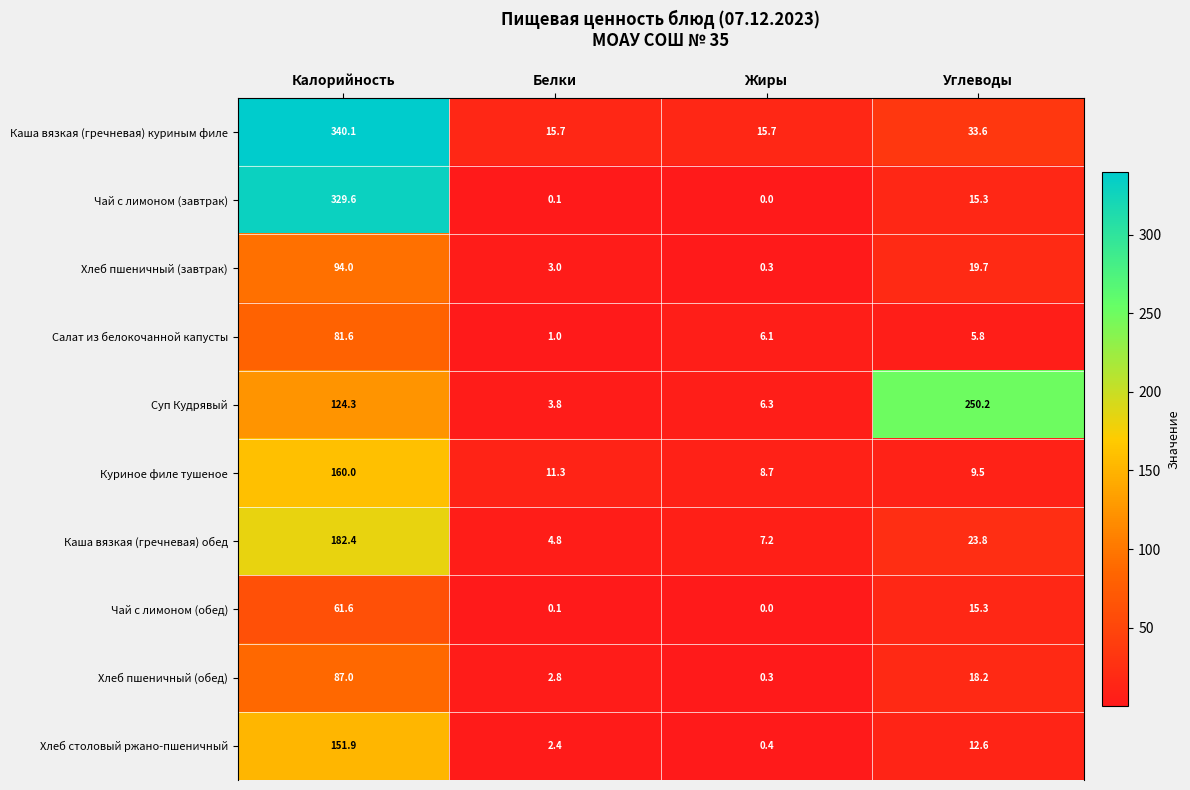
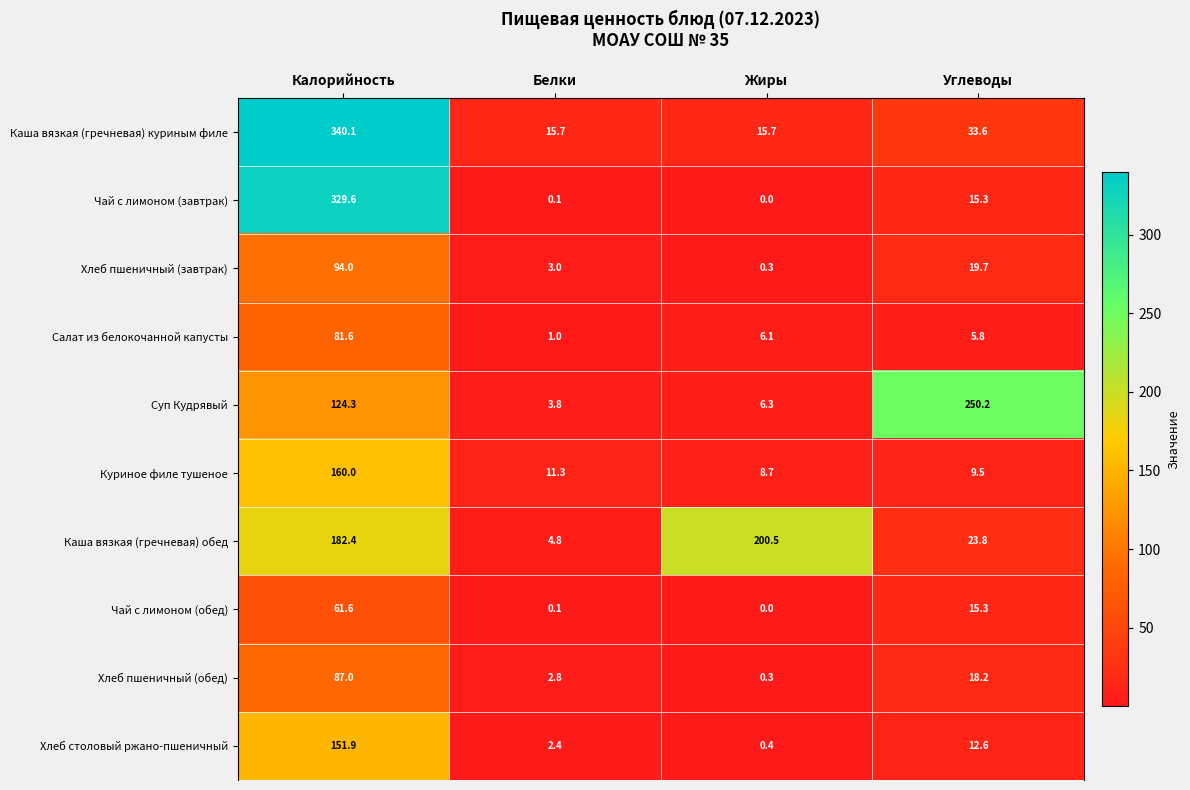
Каша вязкая (гречневая) обед, Жиры: 7.2 -> 200.5
